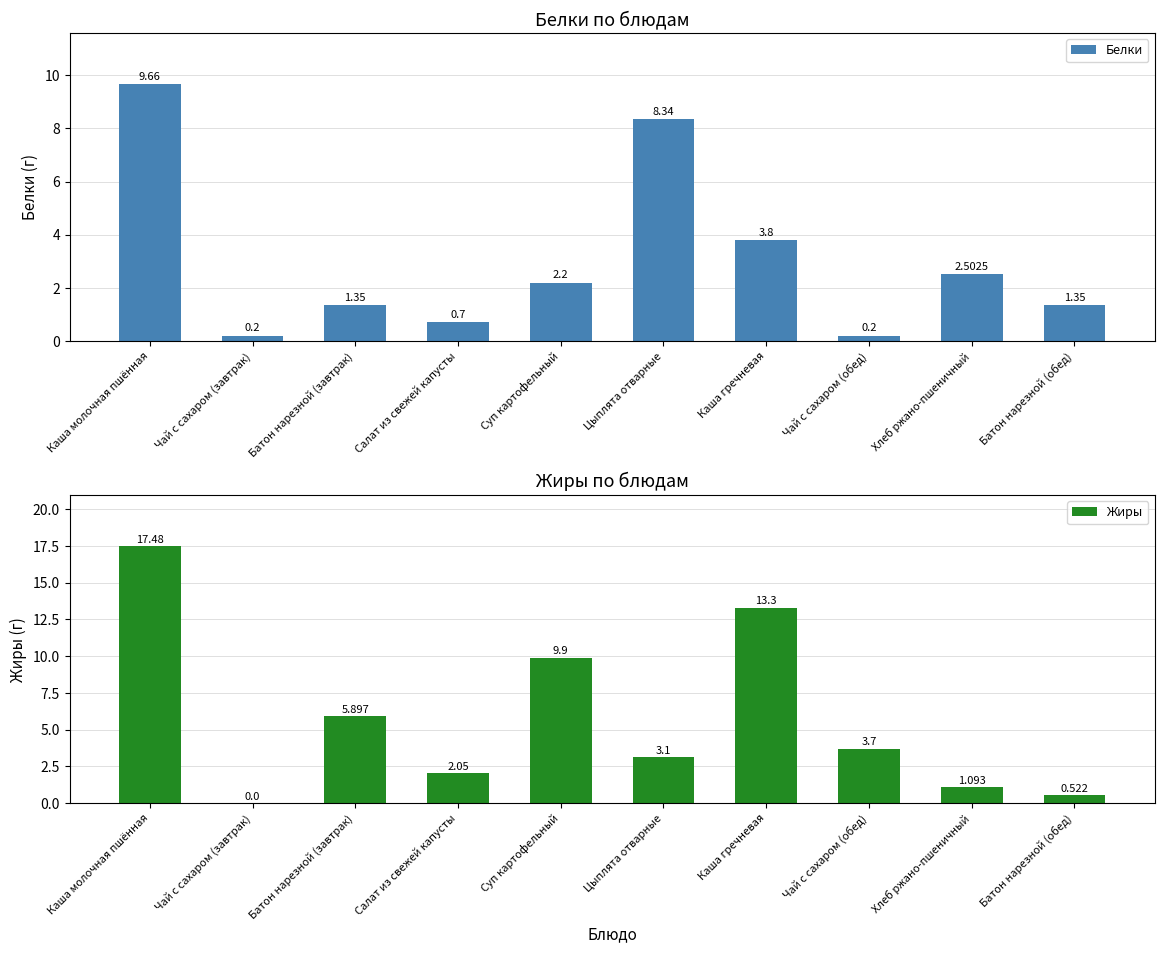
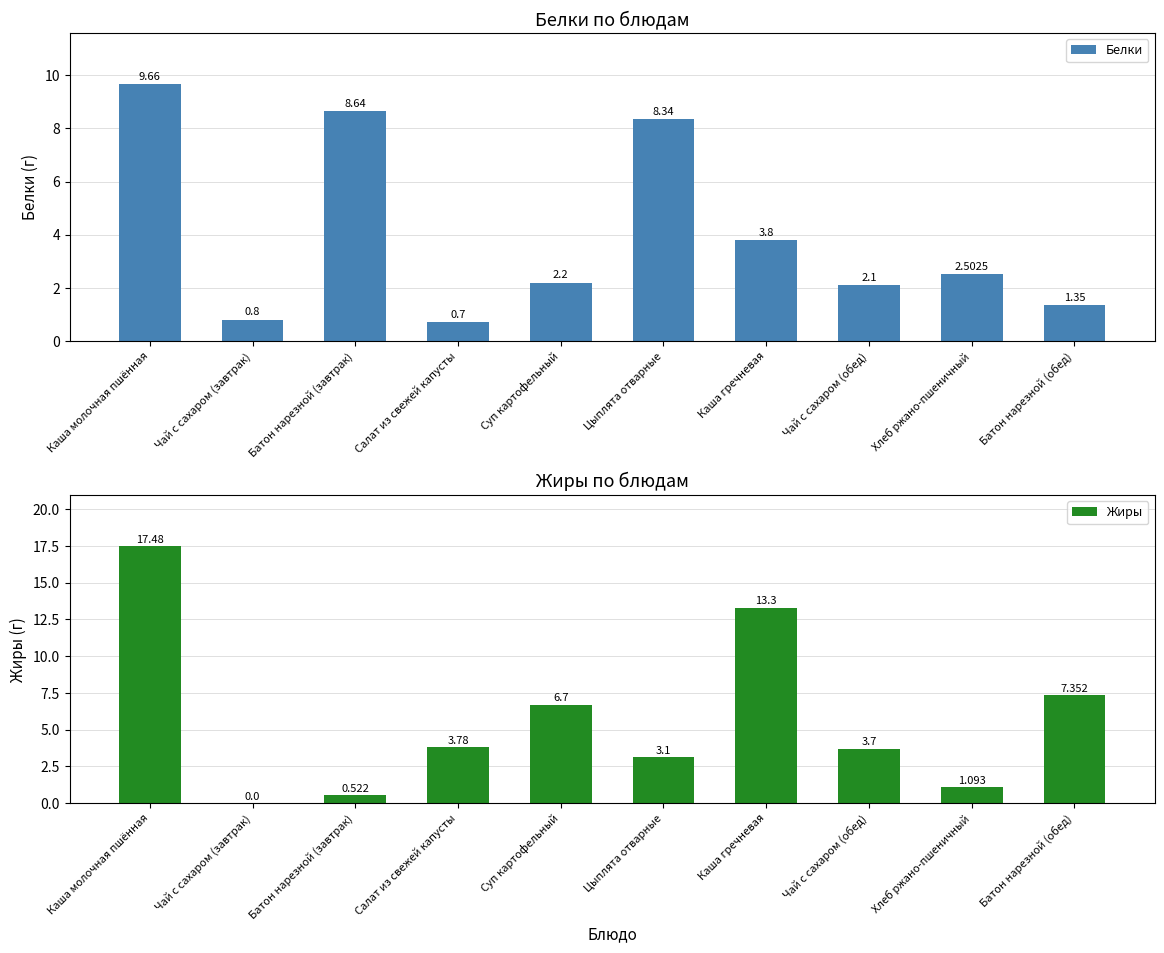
Белки по блюдам, Чай с сахаром (завтрак): 0.2 -> 0.8
Белки по блюдам, Батон нарезной (завтрак): 1.35 -> 8.64
Белки по блюдам, Чай с сахаром (обед): 0.2 -> 2.1
Жиры по блюдам, Батон нарезной (завтрак): 5.897 -> 0.522
Жиры по блюдам, Салат из свежей капусты: 2.05 -> 3.78
Жиры по блюдам, Суп картофельный: 9.9 -> 6.7
Жиры по блюдам, Батон нарезной (обед): 0.522 -> 7.352
